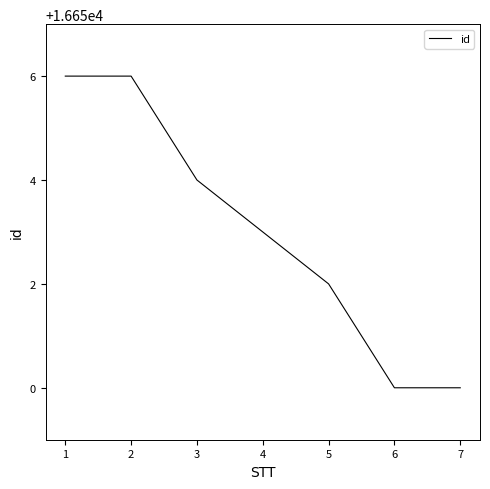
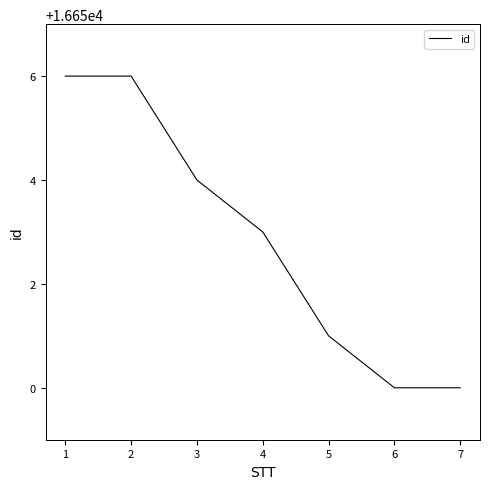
5: 16652 -> 16651
